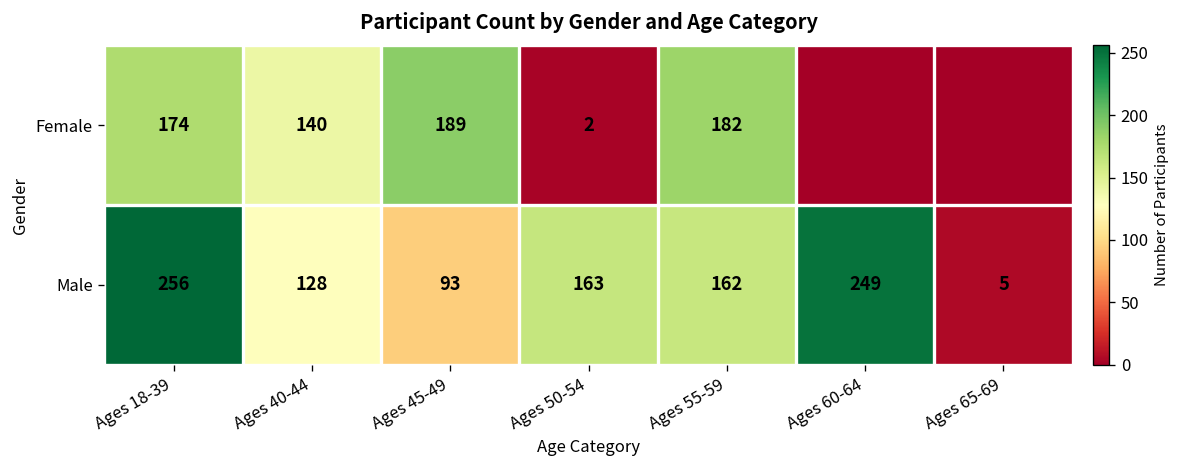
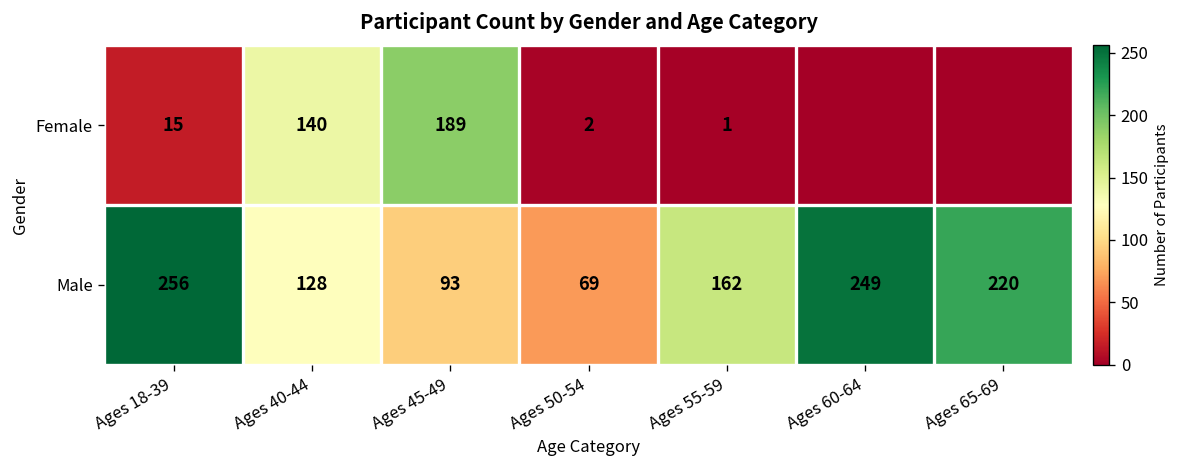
Female, Ages 18-39: 174 -> 15
Female, Ages 55-59: 182 -> 1
Male, Ages 50-54: 163 -> 69
Male, Ages 65-69: 5 -> 220
